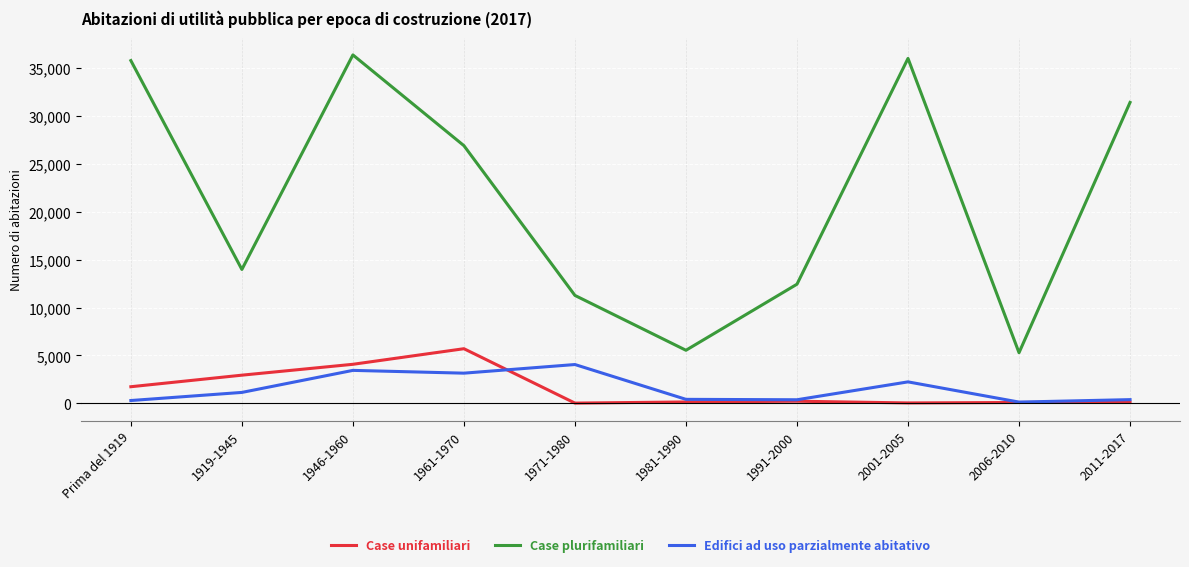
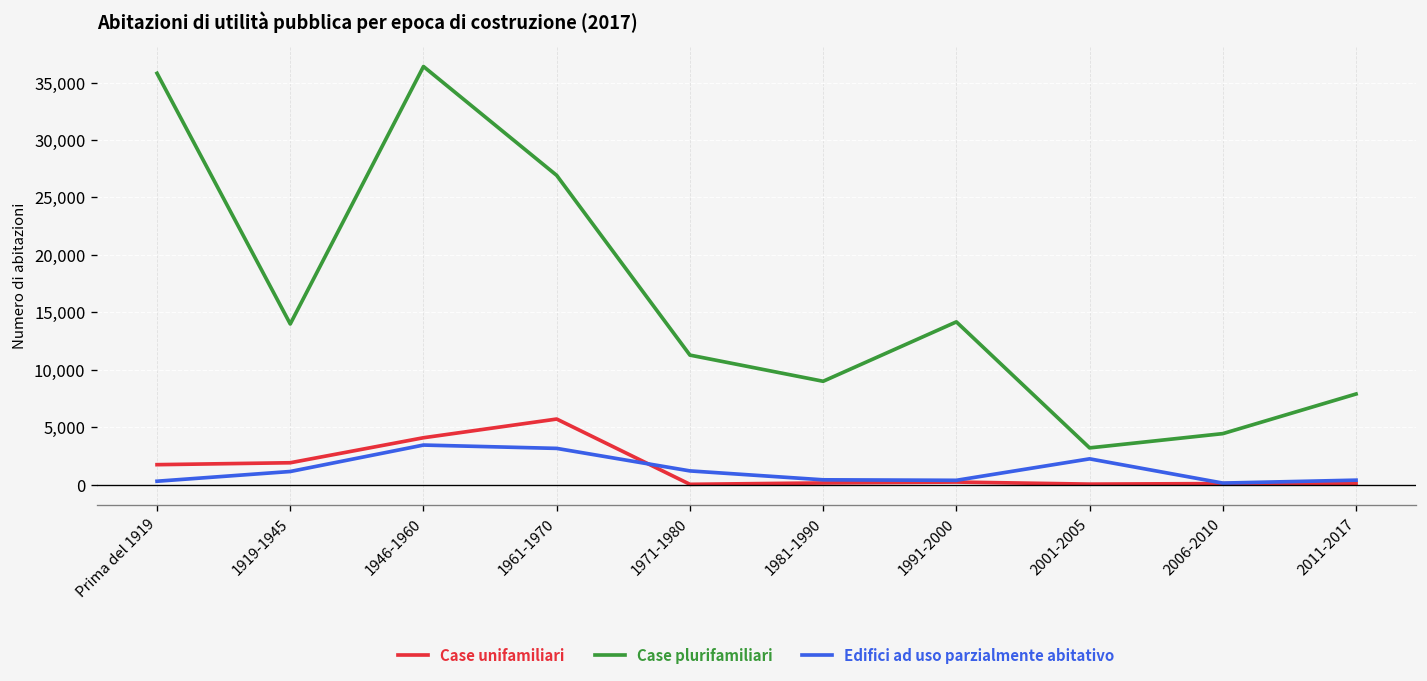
Case unifamiliari, 1919-1945: 3,000 -> 2,000
Edifici ad uso parzialmente abitativo, 1971-1980: 4,000 -> 1,000
Case plurifamiliari, 1981-1990: 6,000 -> 9,000
Case plurifamiliari, 1991-2000: 12,000 -> 14,000
Case plurifamiliari, 2001-2005: 36,000 -> 3,000
Case plurifamiliari, 2006-2010: 5,000 -> 4,000
Case plurifamiliari, 2011-2017: 31,000 -> 8,000
